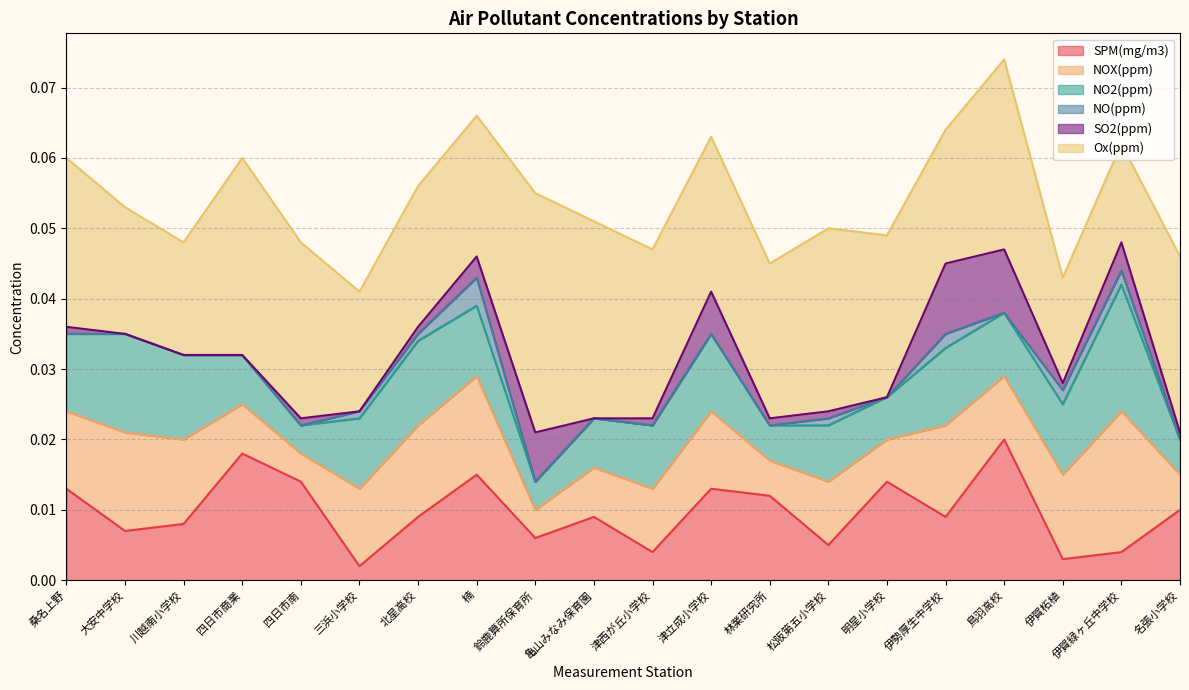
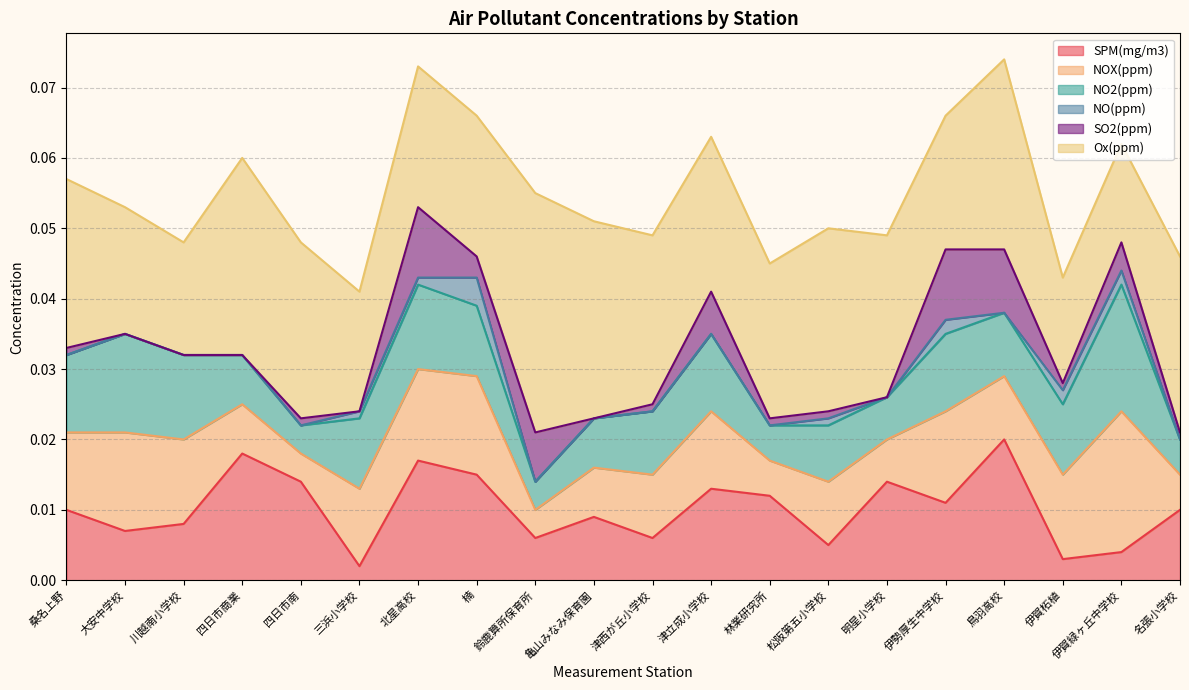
SPM(mg/m3), 桑名上野: 0.013 -> 0.010
SPM(mg/m3), 北星高校: 0.009 -> 0.017
SO2(ppm), 北星高校: 0.001 -> 0.010
SPM(mg/m3), 津西が丘小学校: 0.004 -> 0.006
SPM(mg/m3), 伊勢厚生中学校: 0.009 -> 0.011
